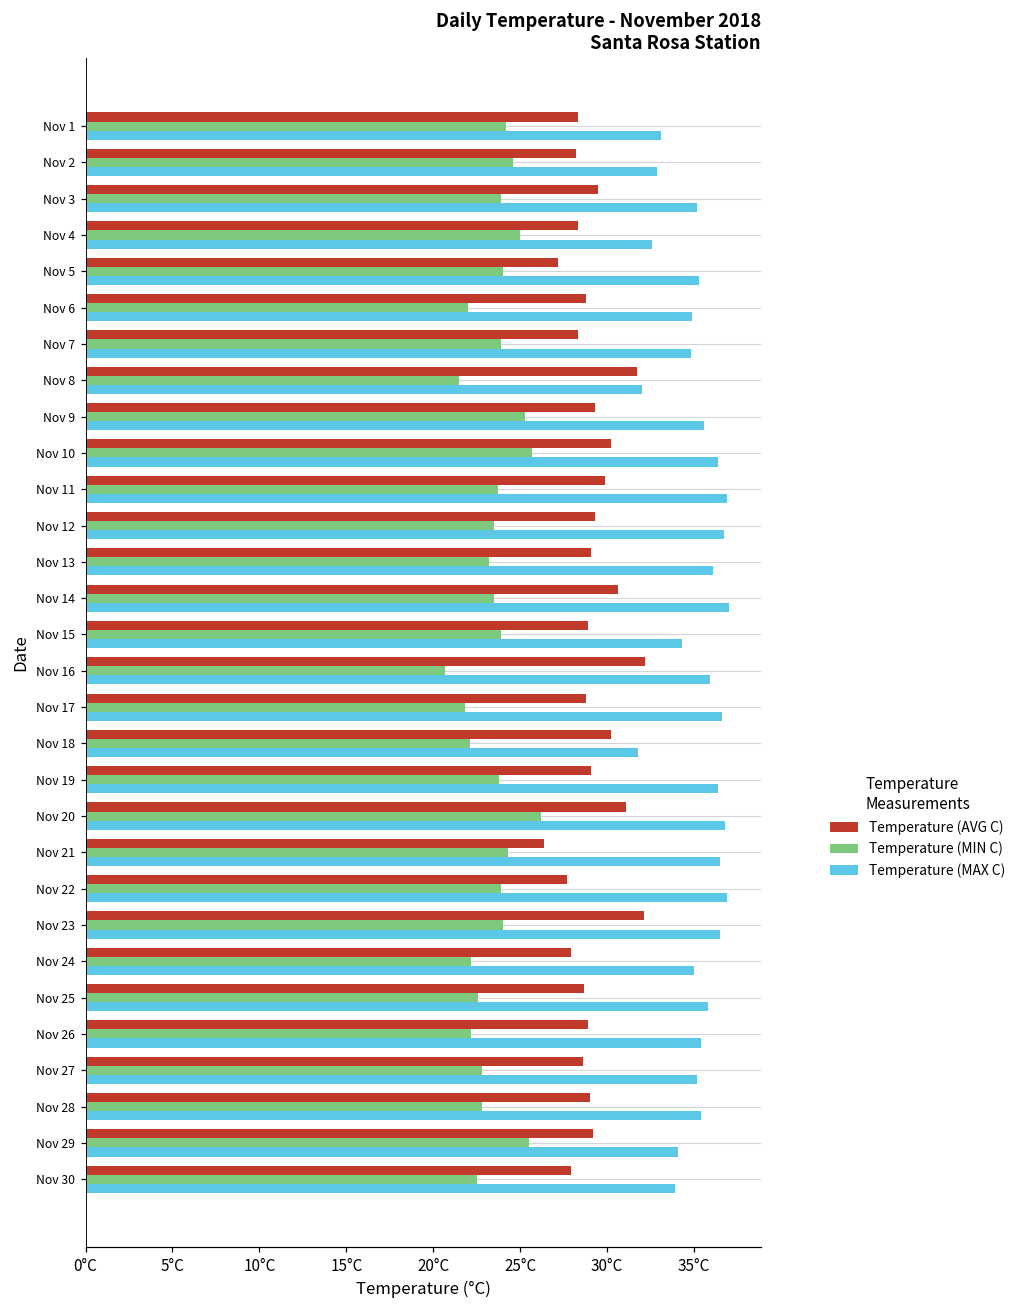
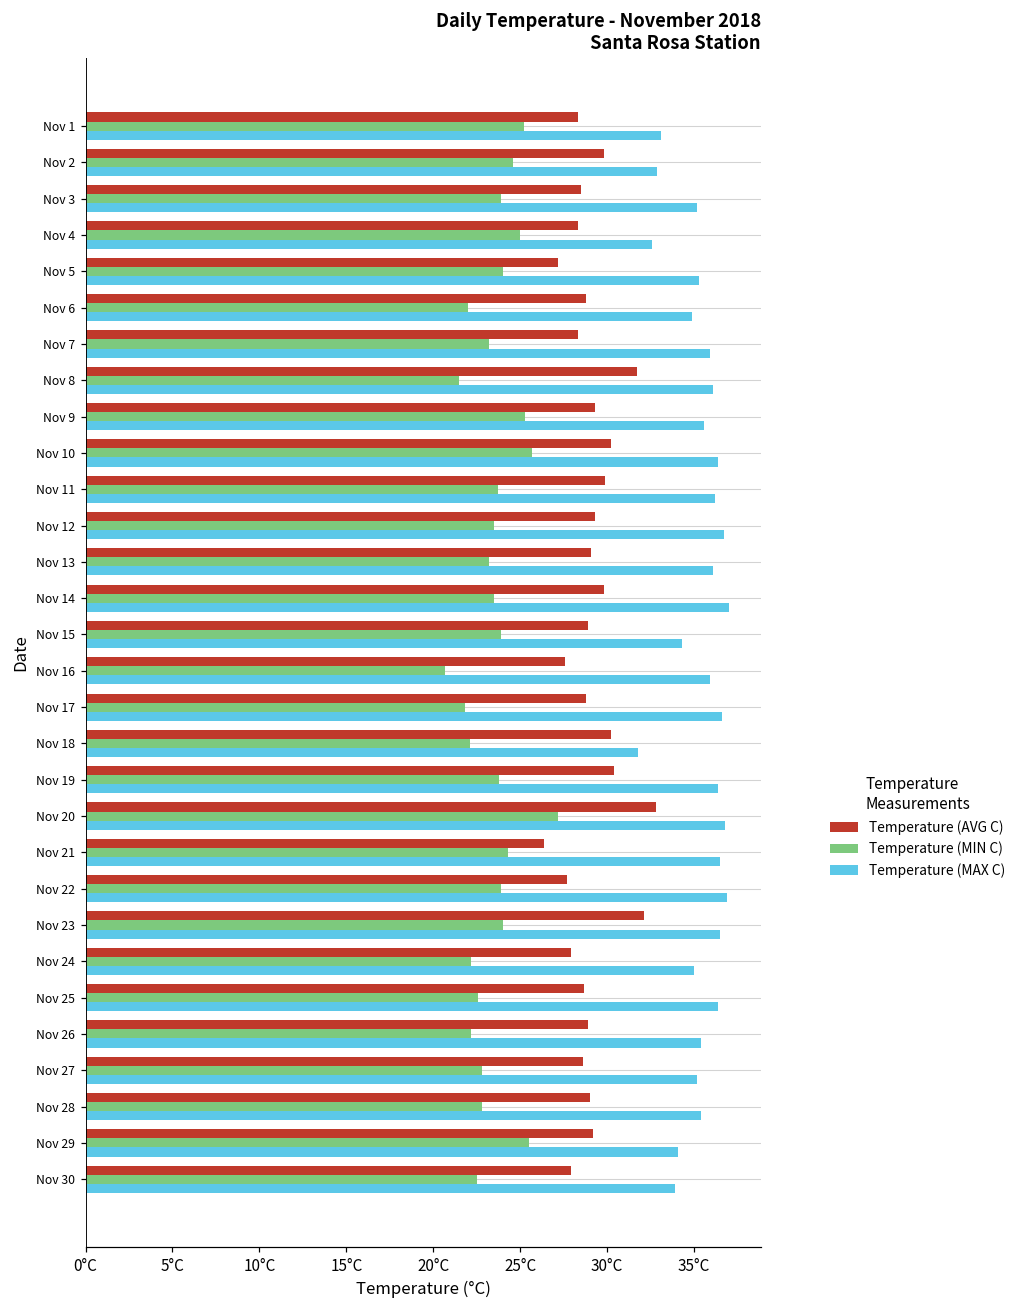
Temperature (MIN C), Nov 1: 24.2°C -> 25.2°C
Temperature (AVG C), Nov 2: 28.2°C -> 29.8°C
Temperature (AVG C), Nov 3: 29.5°C -> 28.5°C
Temperature (MIN C), Nov 7: 23.9°C -> 23.2°C
Temperature (MAX C), Nov 7: 34.8°C -> 35.9°C
Temperature (MAX C), Nov 8: 32.0°C -> 36.1°C
Temperature (MAX C), Nov 11: 36.9°C -> 36.2°C
Temperature (AVG C), Nov 14: 30.6°C -> 29.8°C
Temperature (AVG C), Nov 16: 32.2°C -> 27.6°C
Temperature (AVG C), Nov 19: 29.1°C -> 30.4°C
Temperature (AVG C), Nov 20: 31.1°C -> 32.8°C
Temperature (MIN C), Nov 20: 26.2°C -> 27.2°C
Temperature (MAX C), Nov 25: 35.8°C -> 36.4°C
